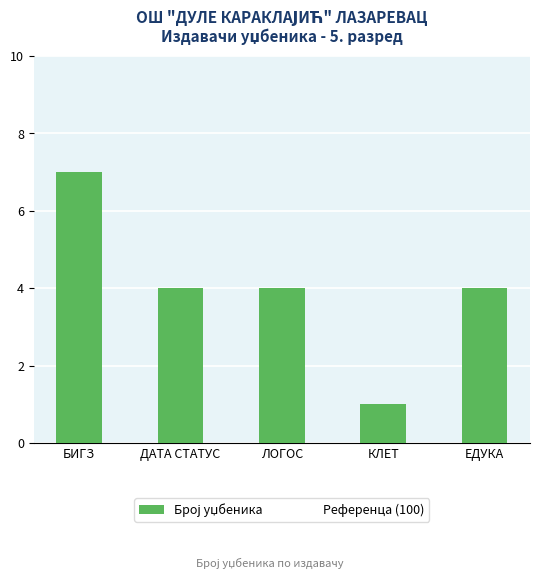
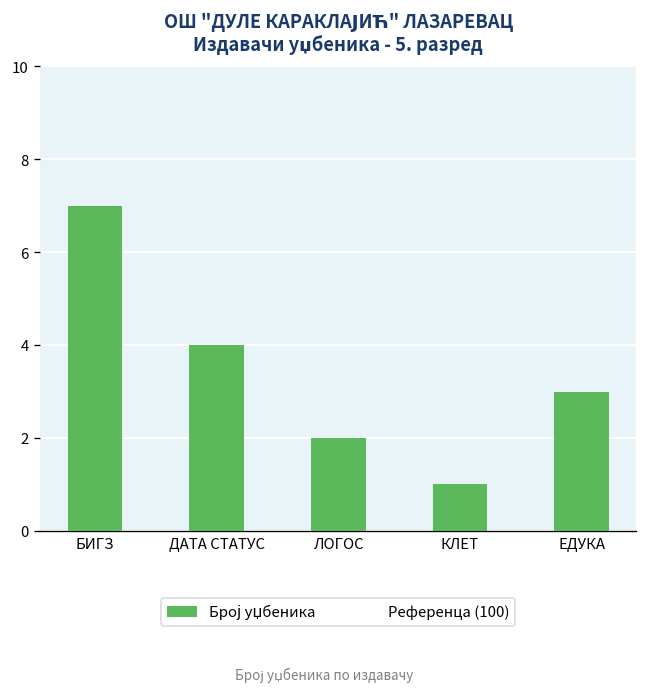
Број уџбеника, ЛОГОС: 4 -> 2
Број уџбеника, ЕДУКА: 4 -> 3
